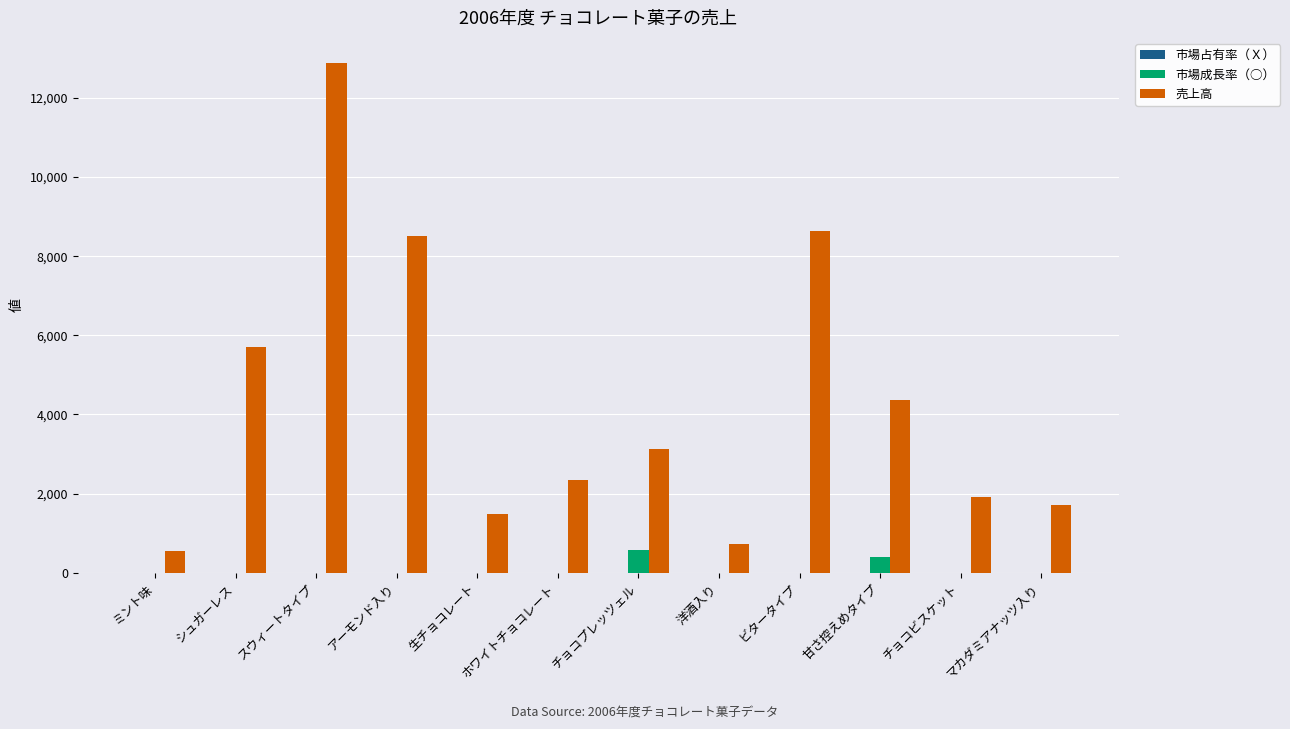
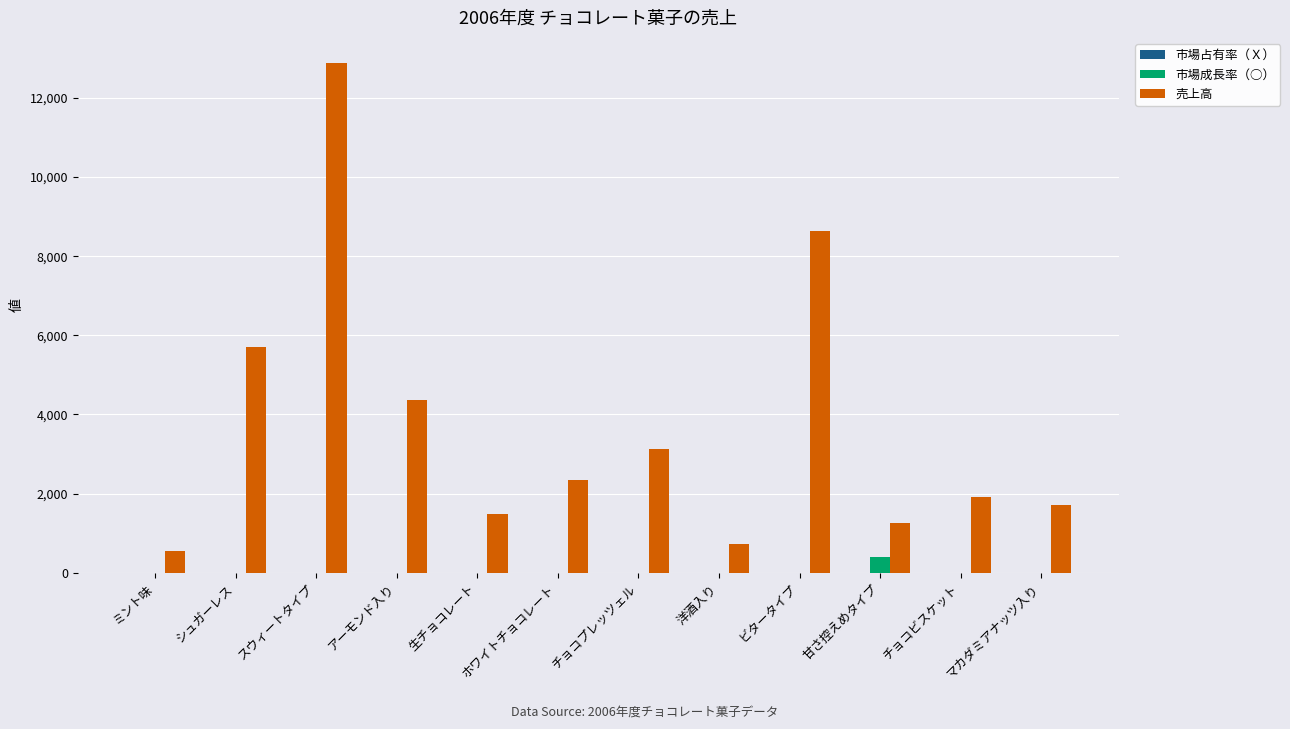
売上高, アーモンド入り: 8,500 -> 4,400
市場成長率（○）, チョコプレッツェル: 600 -> 0
売上高, 甘さ控えめタイプ: 4,400 -> 1,300
